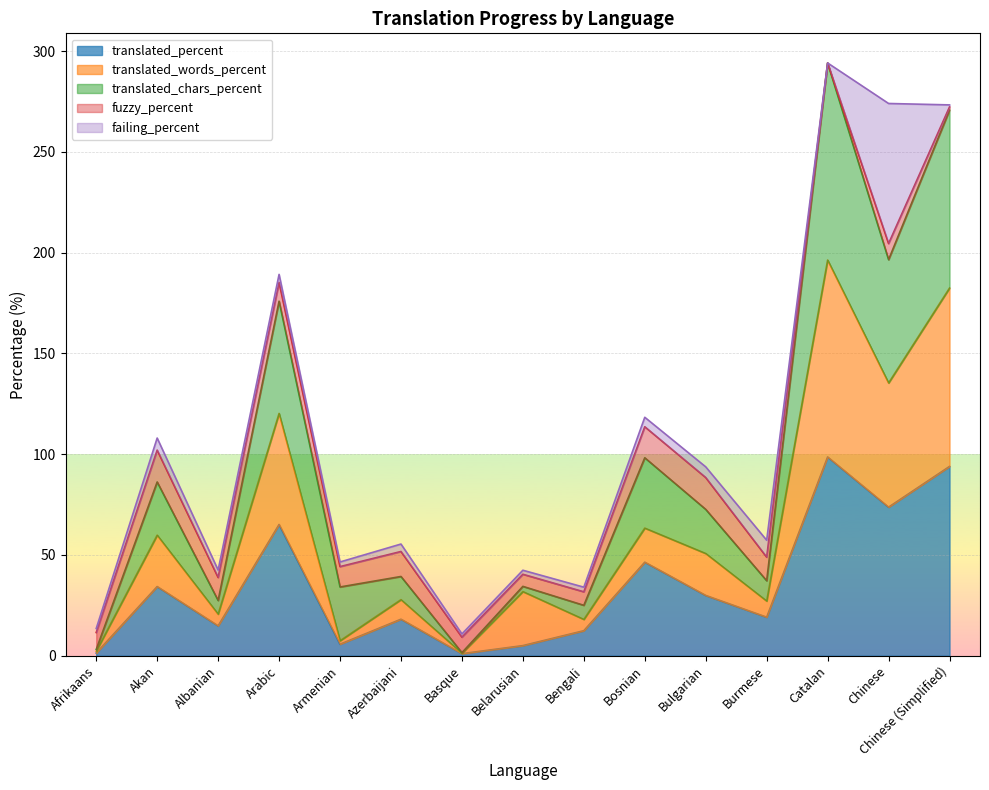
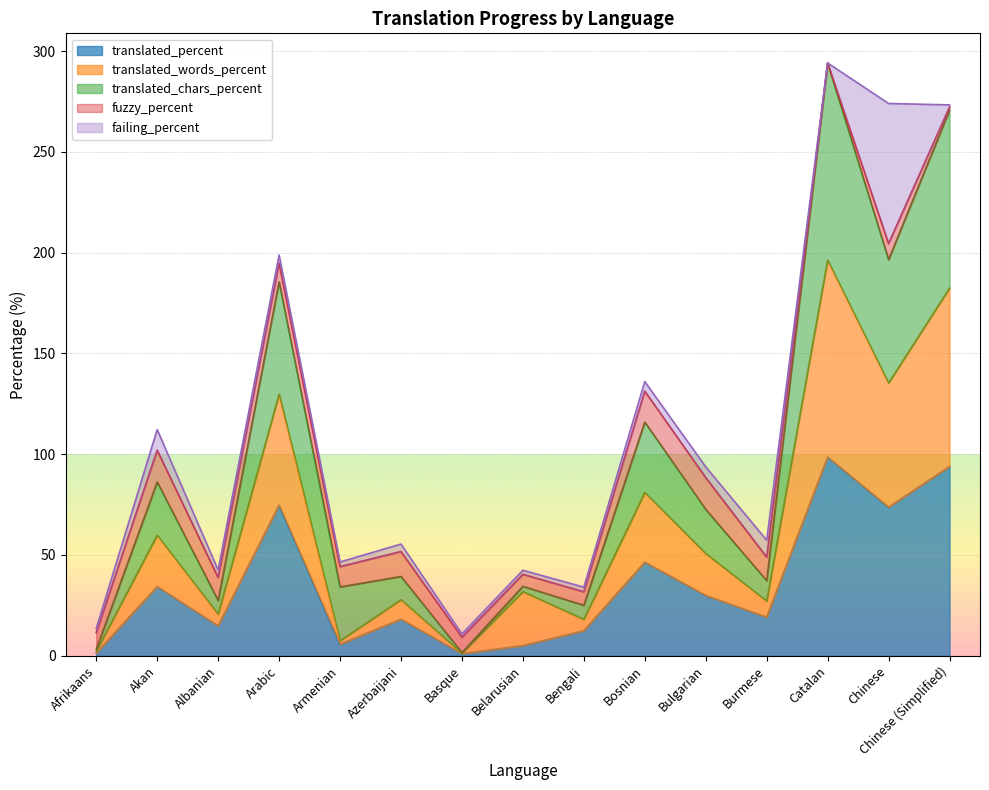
failing_percent, Akan: 6 -> 10
translated_percent, Arabic: 65 -> 75
translated_words_percent, Bosnian: 17 -> 35
